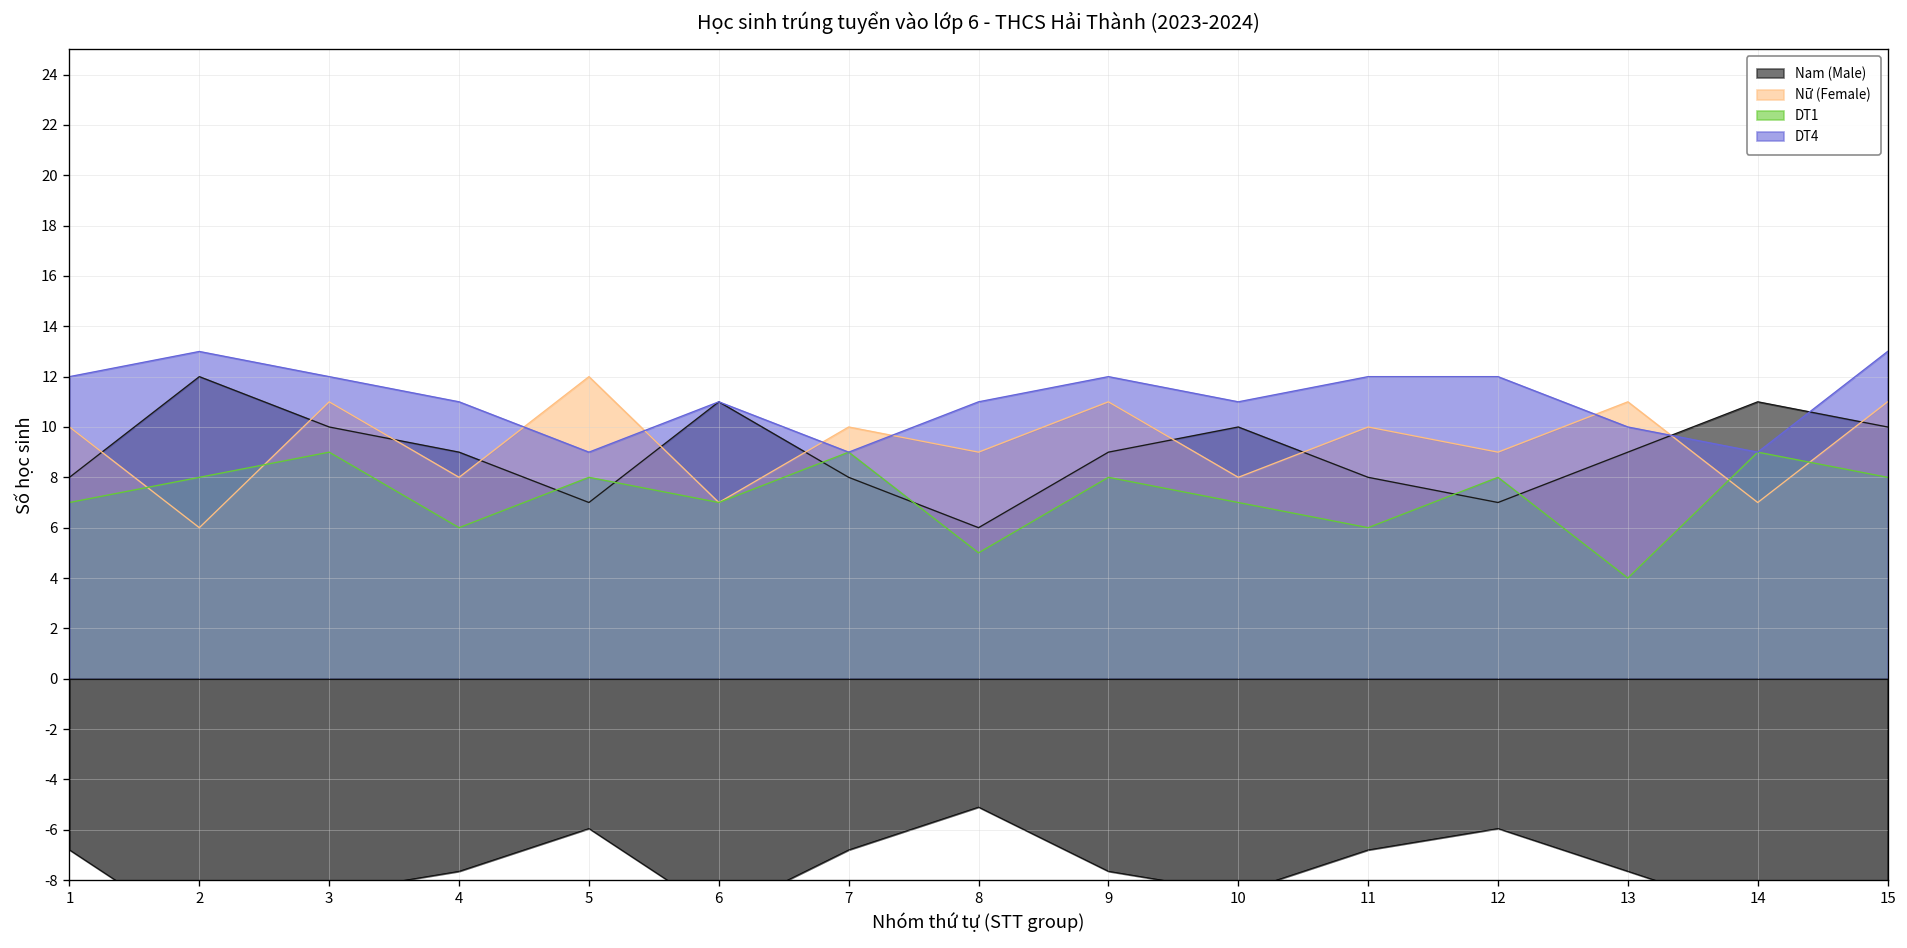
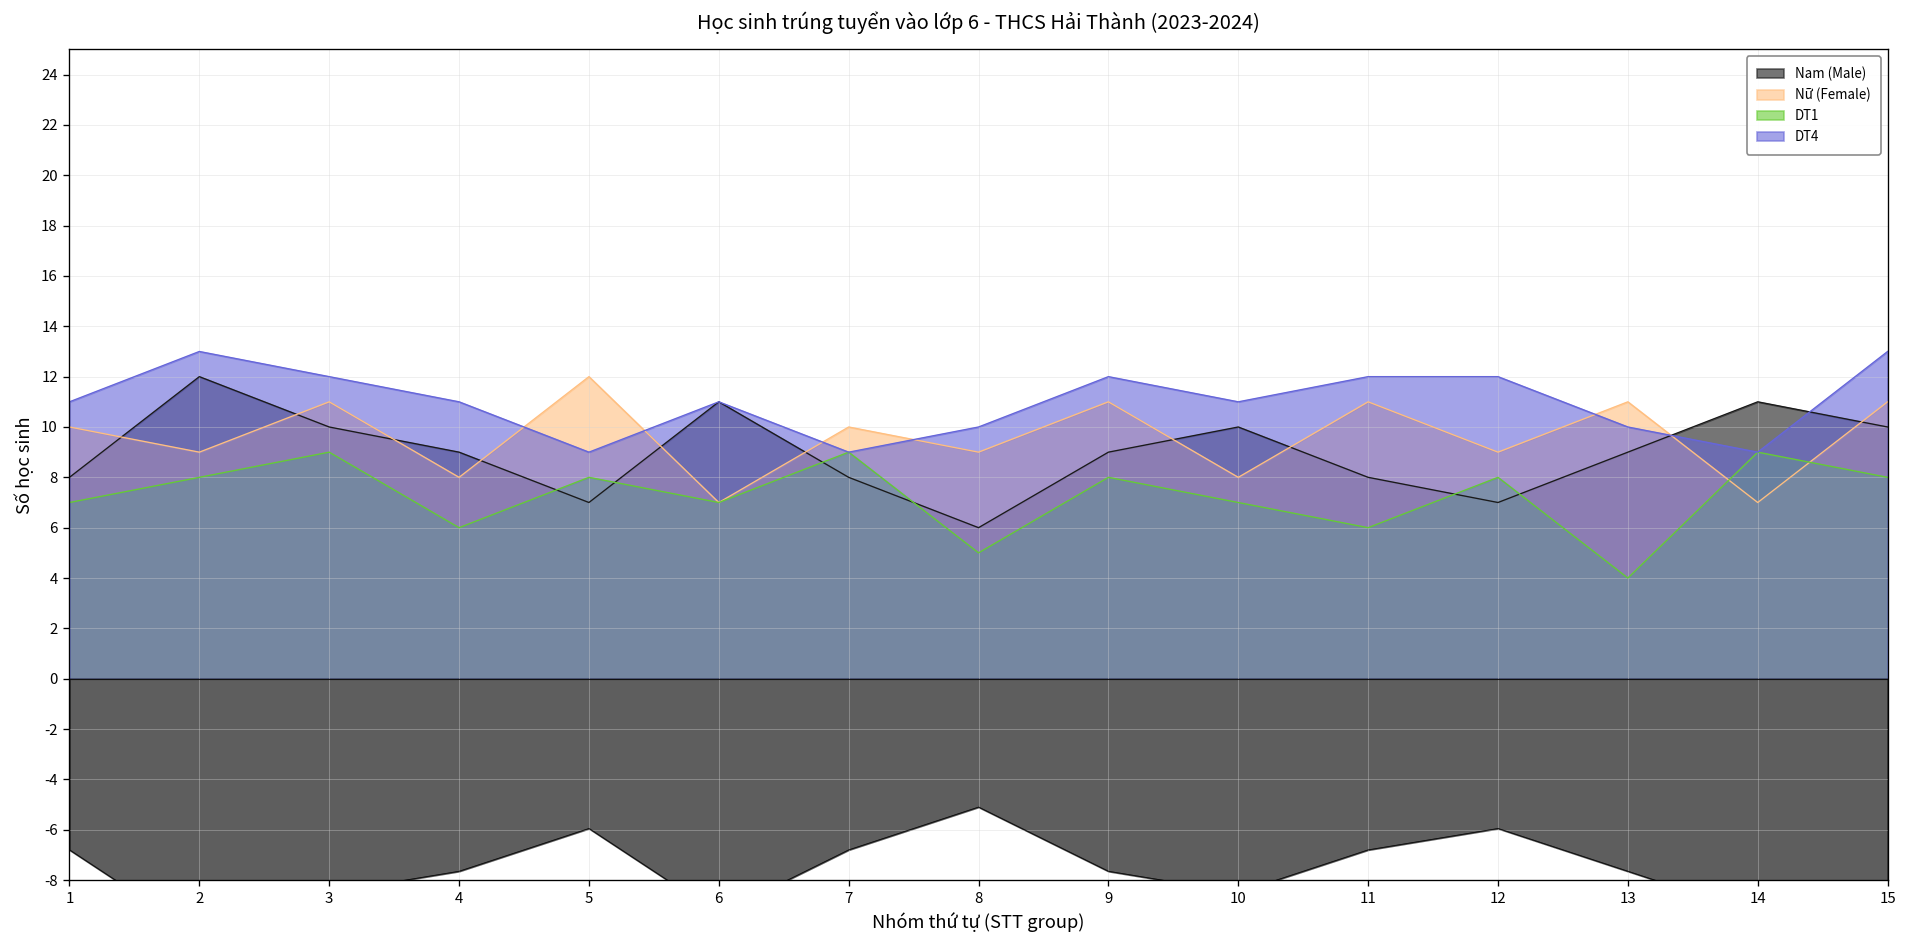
DT4, 1: 12 -> 11
Nữ (Female), 2: 6 -> 9
DT4, 8: 11 -> 10
Nữ (Female), 11: 10 -> 11
